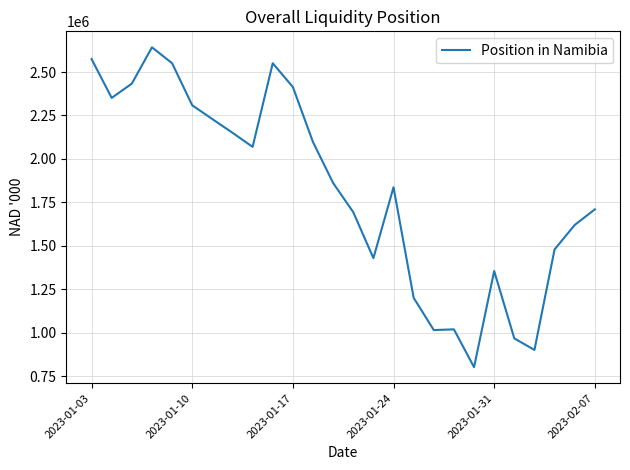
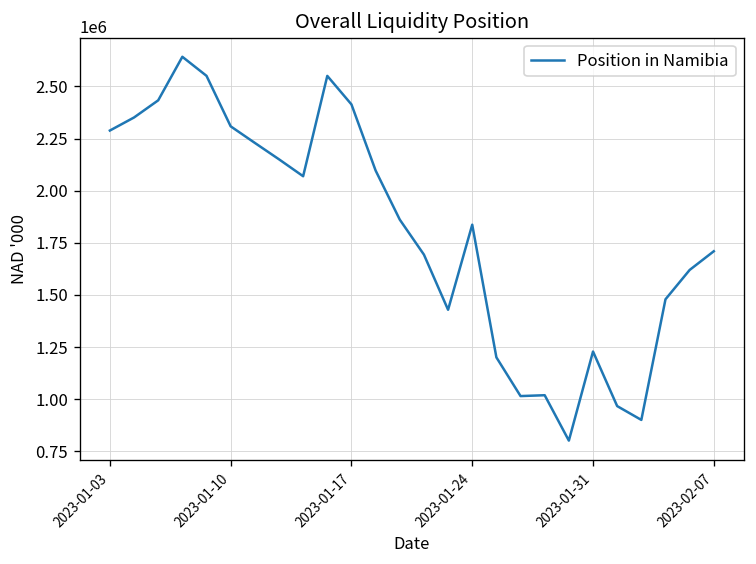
2023-01-03: 2570000 -> 2290000
2023-01-31: 1350000 -> 1230000
